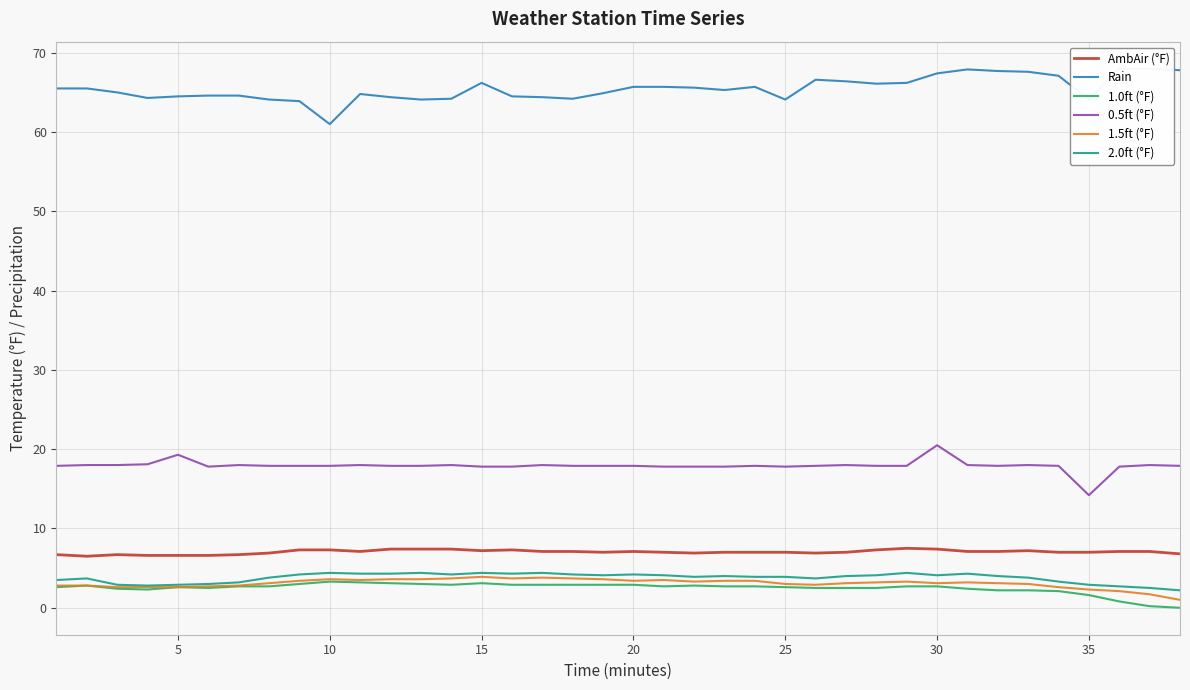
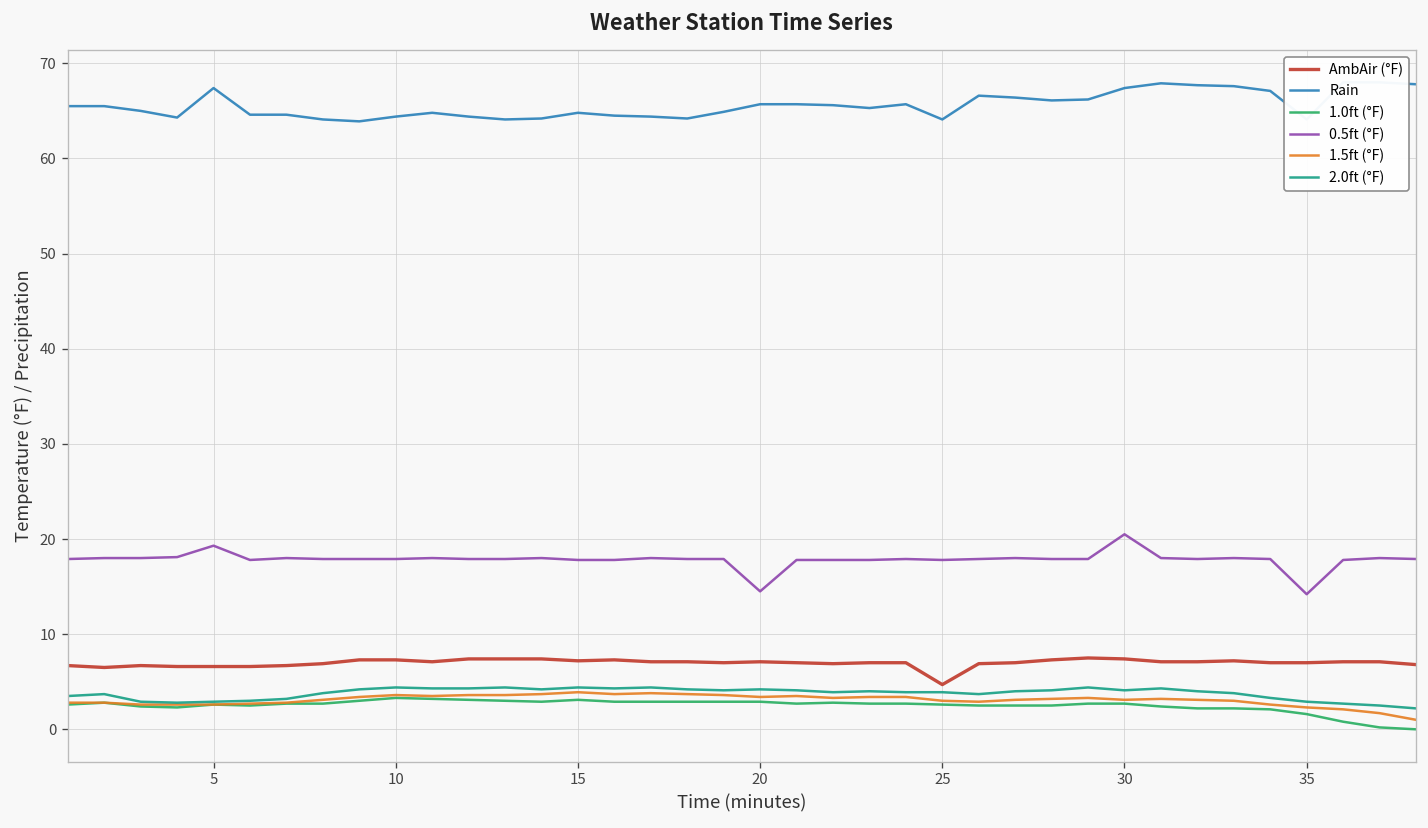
Rain, 5: 65 -> 67
Rain, 10: 61 -> 64
Rain, 15: 66 -> 65
0.5ft (°F), 20: 18 -> 15
AmbAir (°F), 25: 7 -> 5
